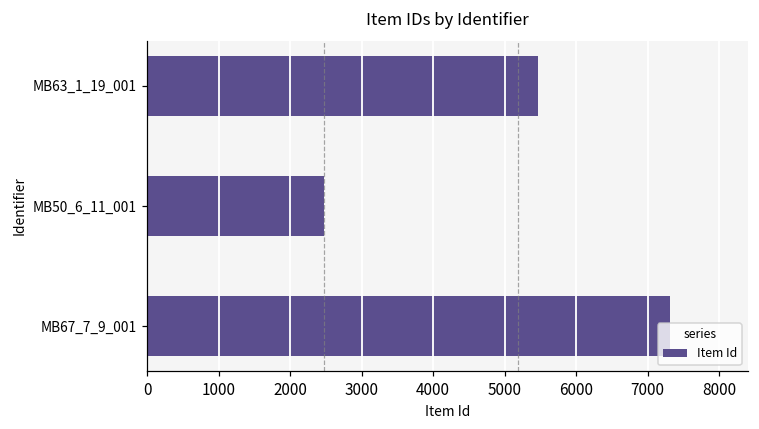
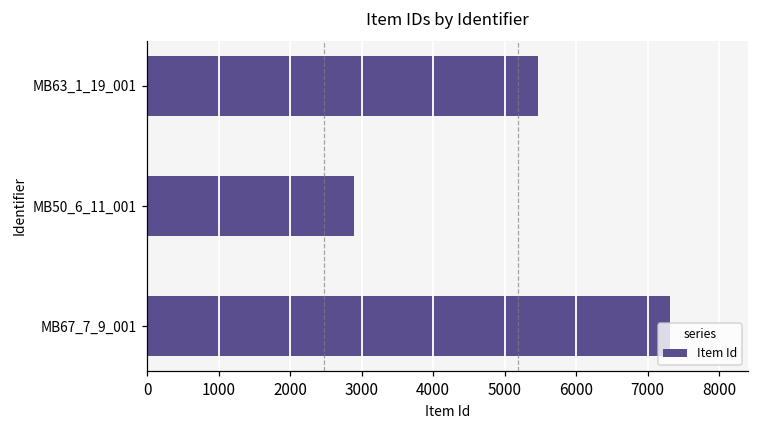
MB50_6_11_001: 2500 -> 2900
